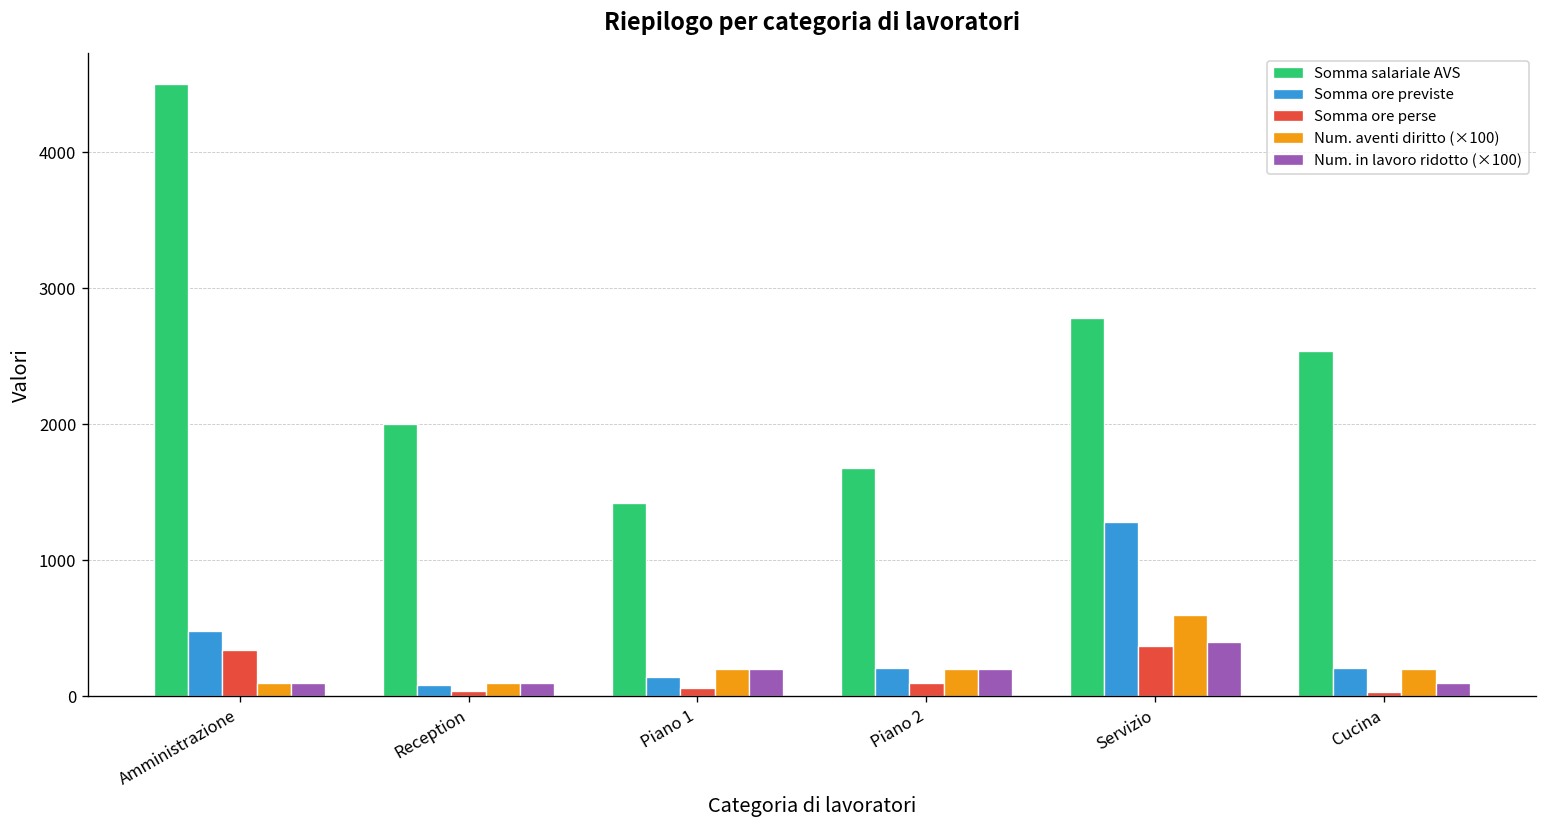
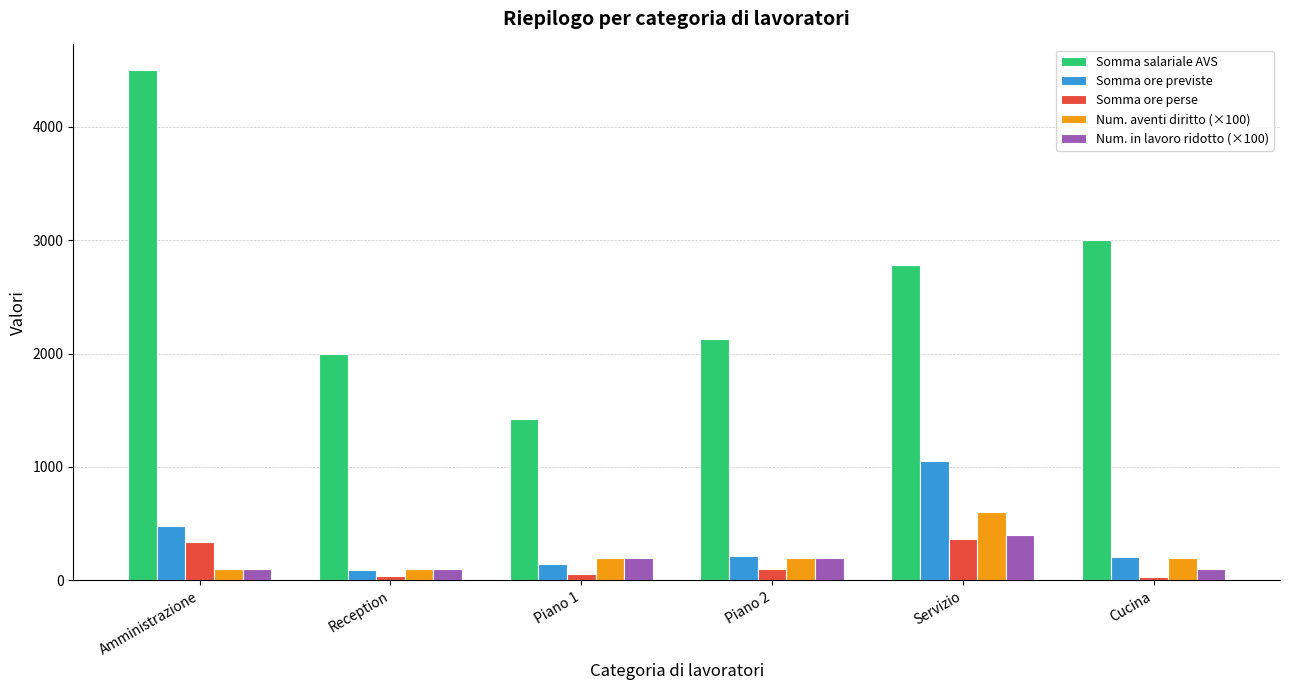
Somma salariale AVS, Piano 2: 1680 -> 2130
Somma ore previste, Servizio: 1280 -> 1060
Somma salariale AVS, Cucina: 2540 -> 3000
